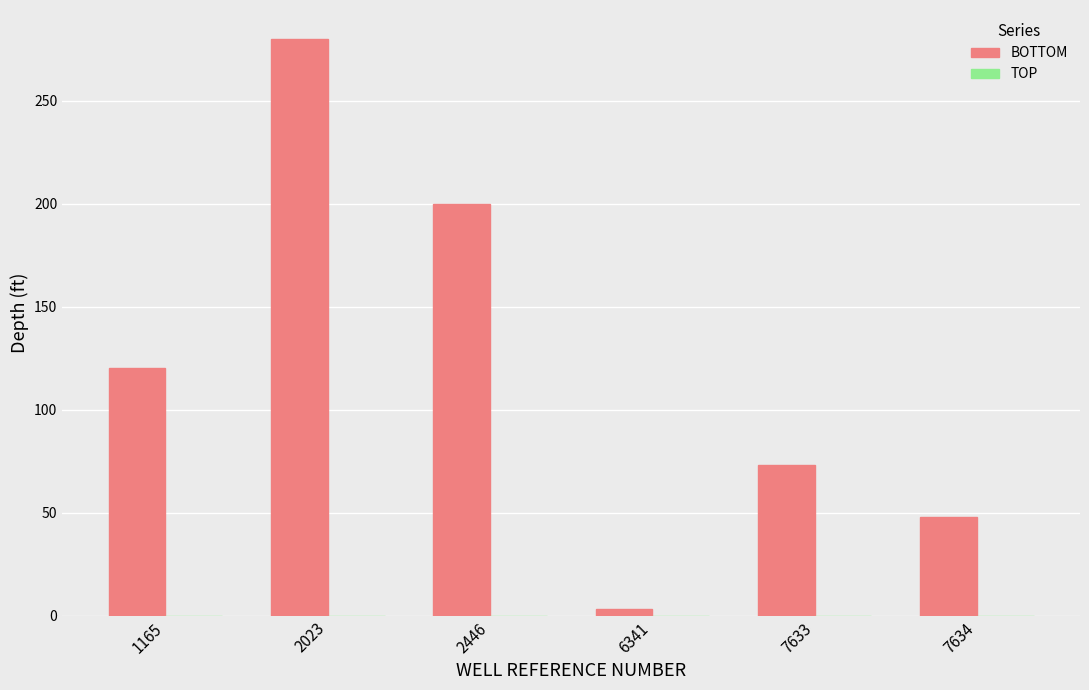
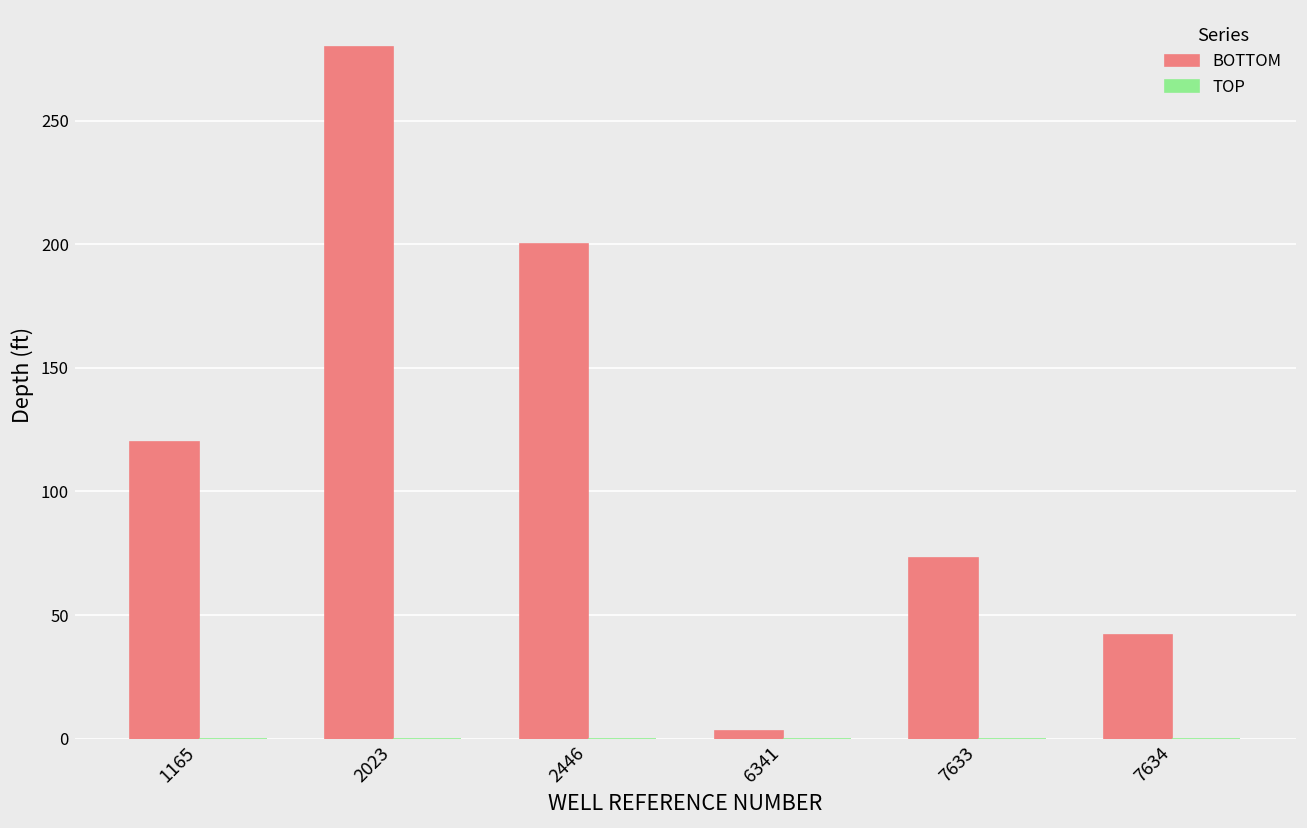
BOTTOM, 7634: 48 -> 42
